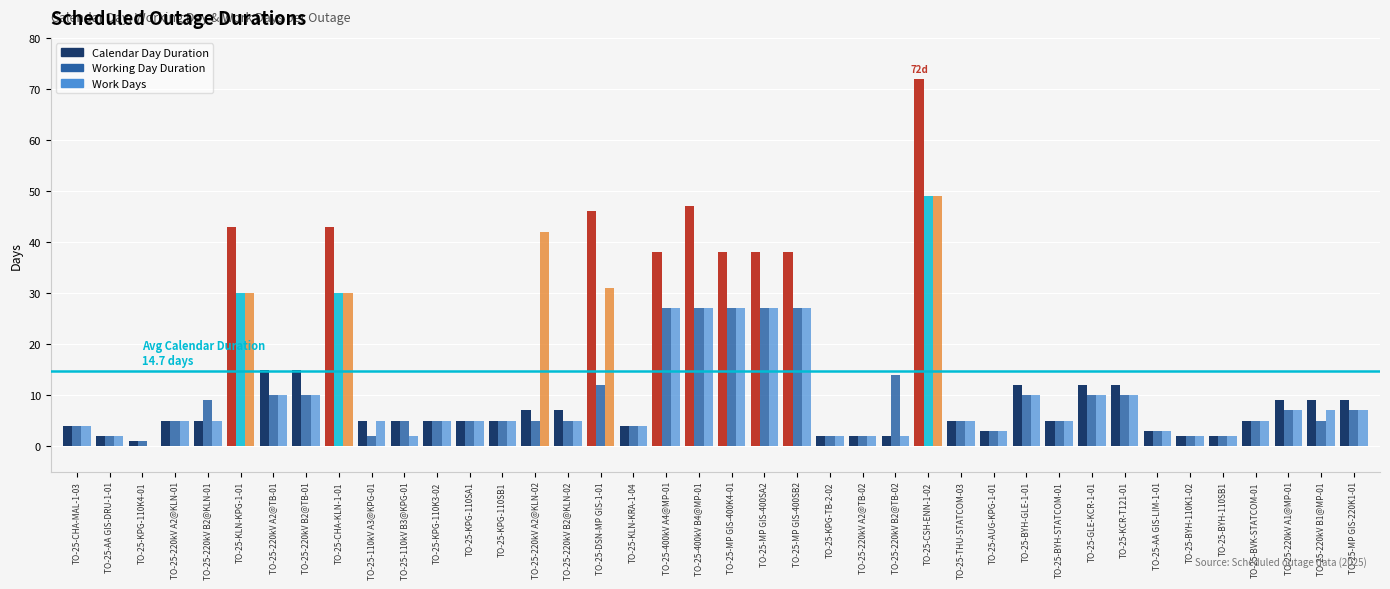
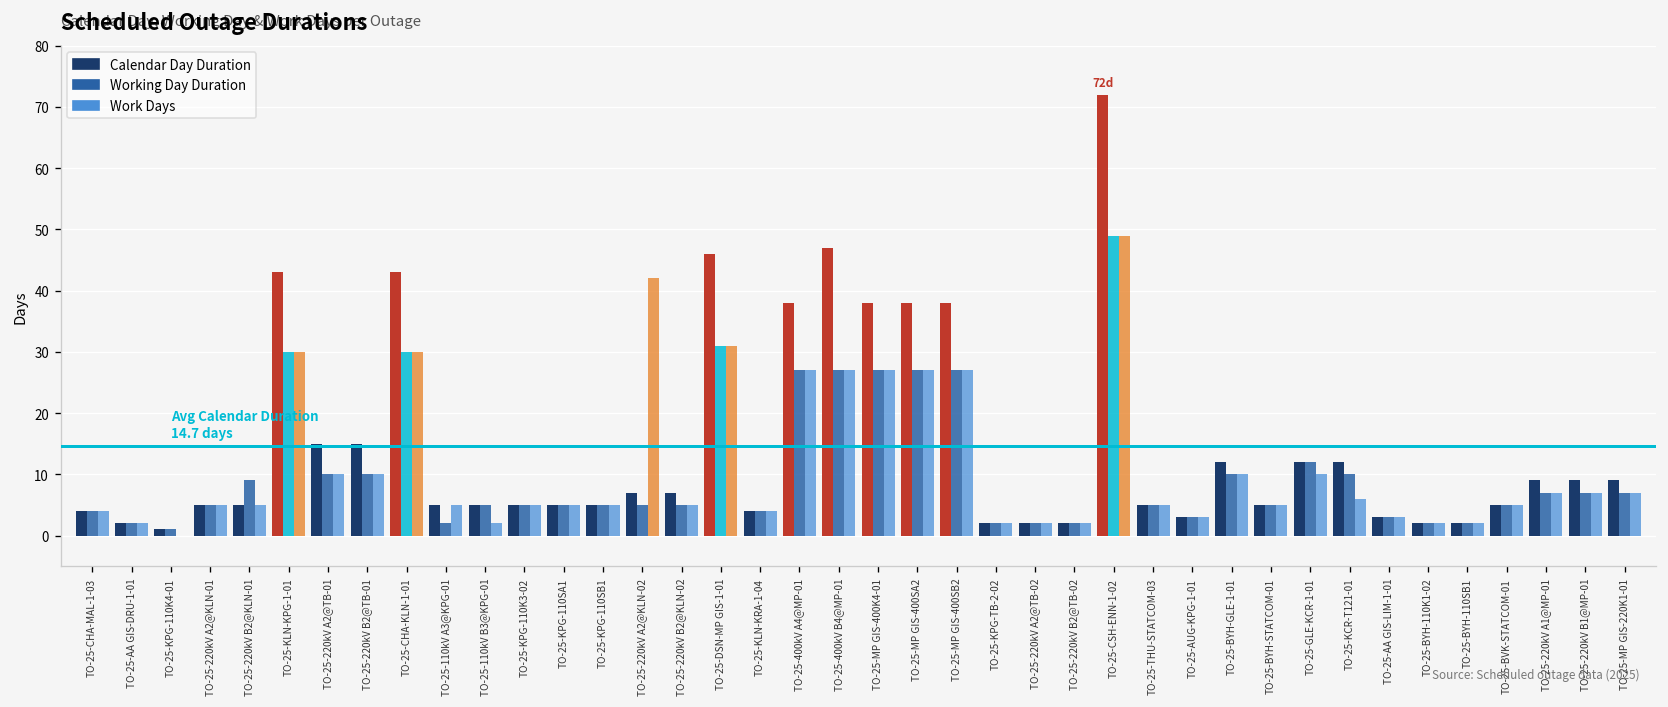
Working Day Duration, TO-25-DSN-MP GIS-1-01: 12 -> 31
Working Day Duration, TO-25-220kV B2@TB-02: 14 -> 2
Working Day Duration, TO-25-GLE-KCR-1-01: 10 -> 12
Work Days, TO-25-KCR-T121-01: 10 -> 6
Working Day Duration, TO-25-220kV B1@MP-01: 5 -> 7
